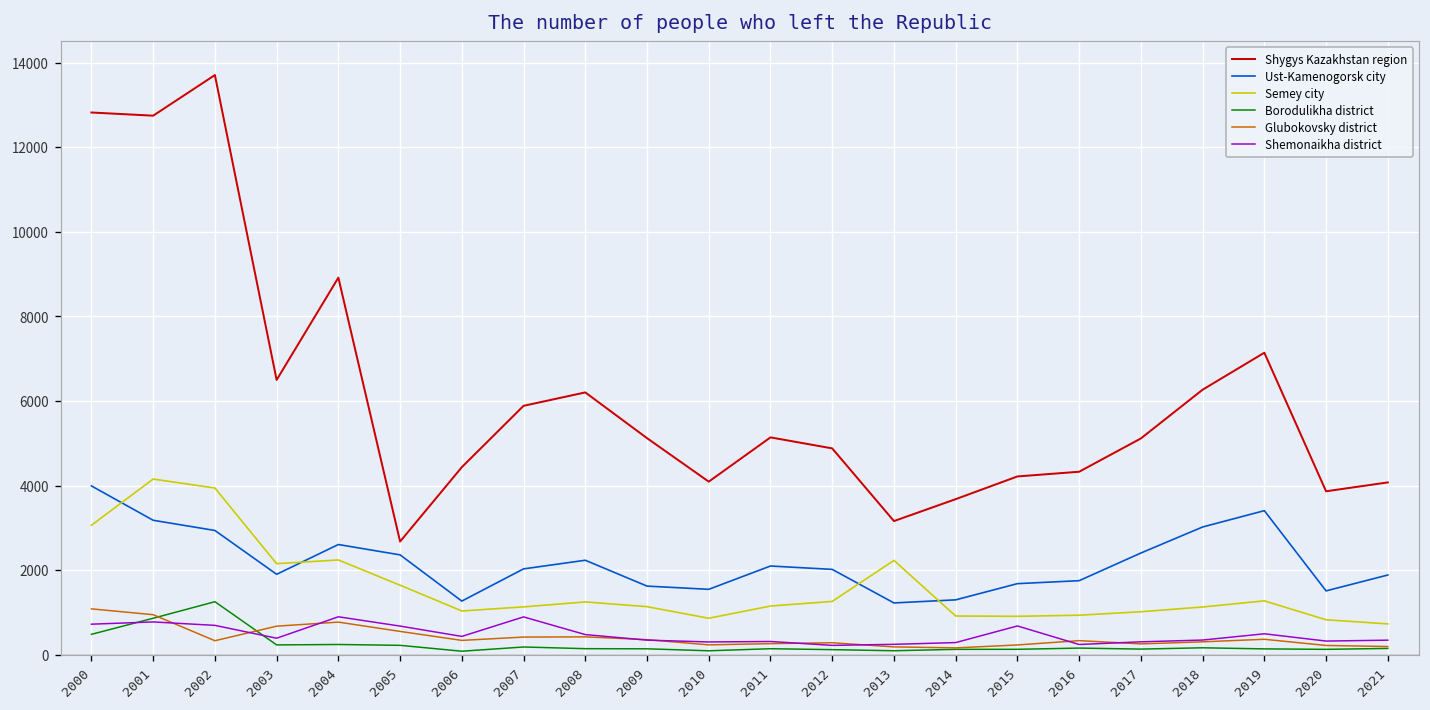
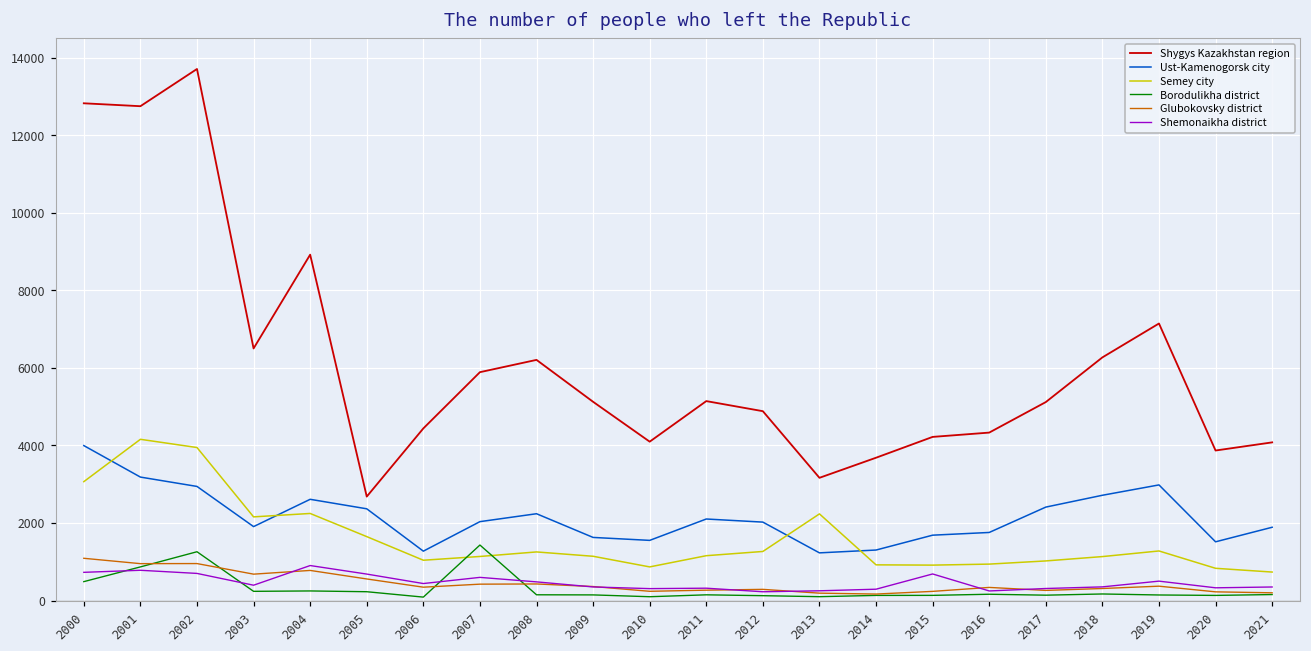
Glubokovsky district, 2002: 300 -> 1000
Borodulikha district, 2007: 200 -> 1400
Shemonaikha district, 2007: 900 -> 600
Ust-Kamenogorsk city, 2018: 3000 -> 2700
Ust-Kamenogorsk city, 2019: 3400 -> 3000
